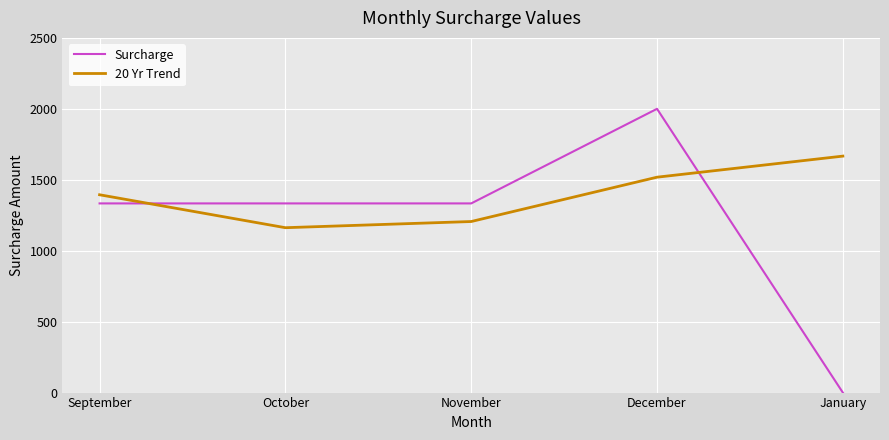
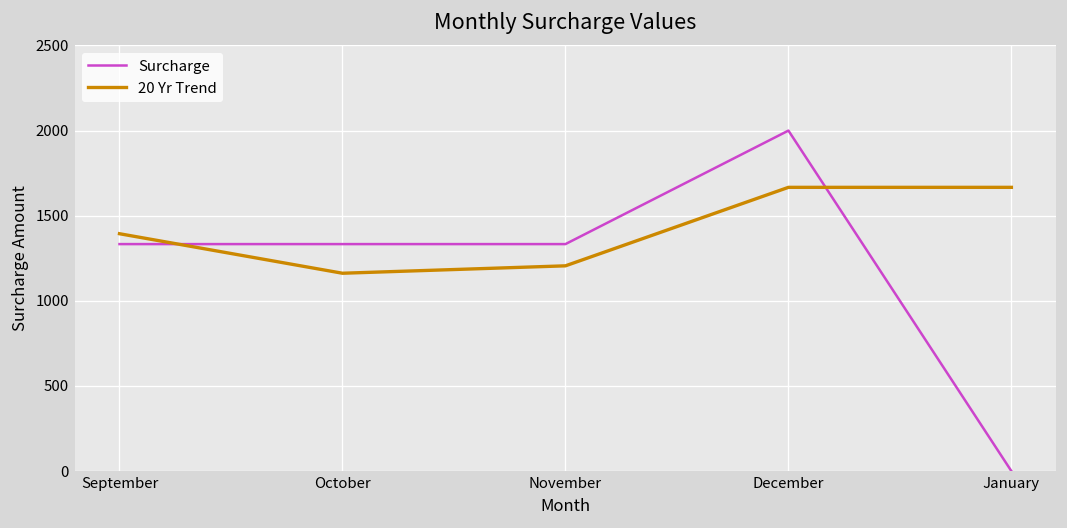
20 Yr Trend, December: 1520 -> 1670
